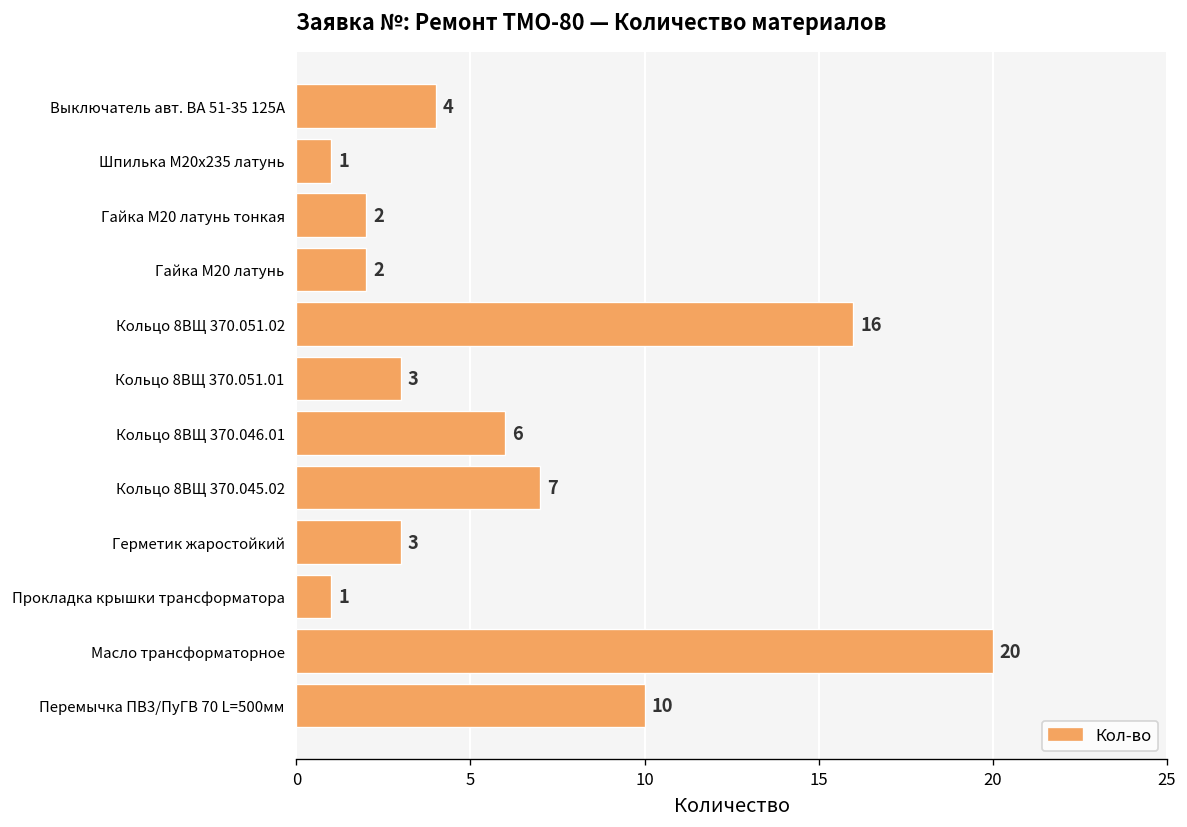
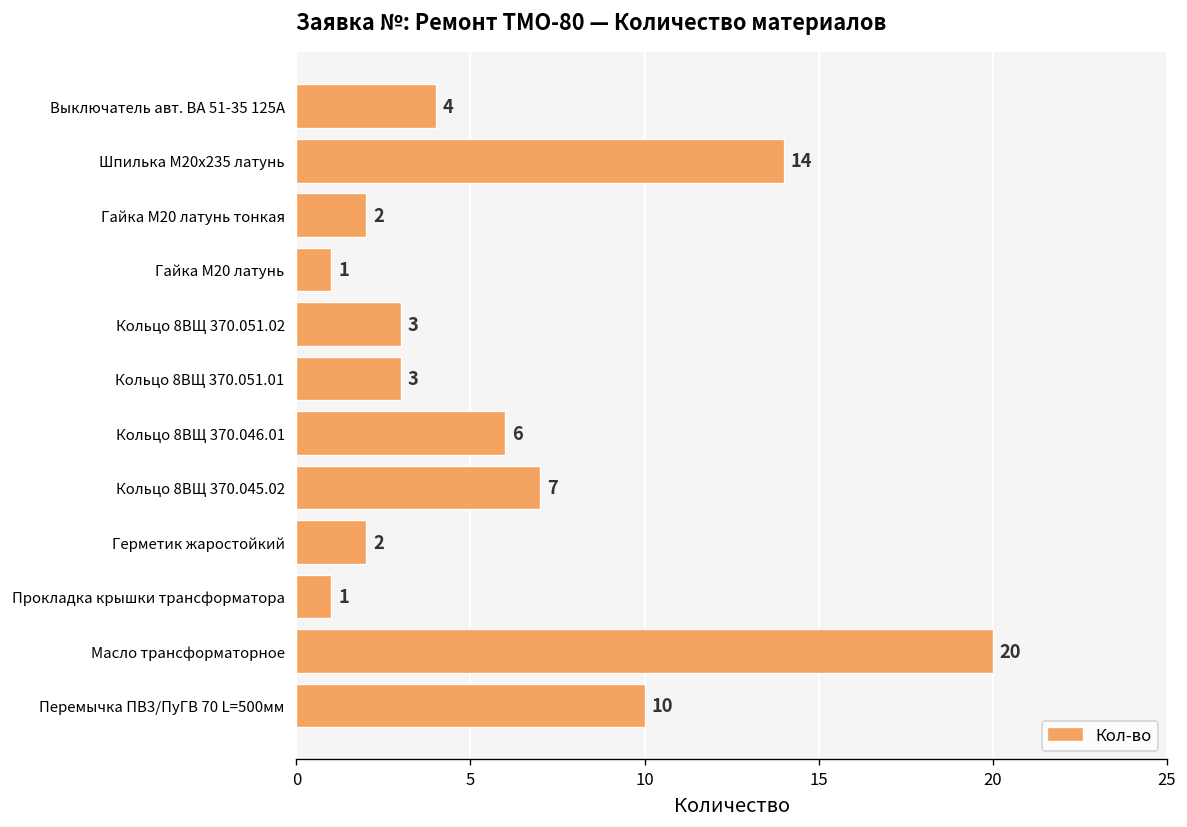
Шпилька М20х235 латунь: 1 -> 14
Гайка М20 латунь: 2 -> 1
Кольцо 8ВЩ 370.051.02: 16 -> 3
Герметик жаростойкий: 3 -> 2
